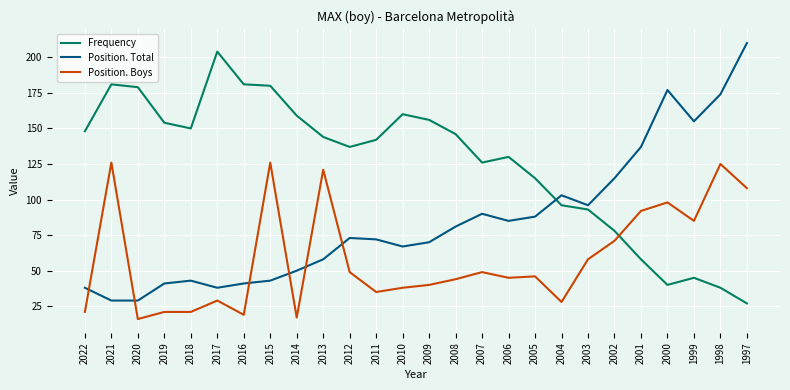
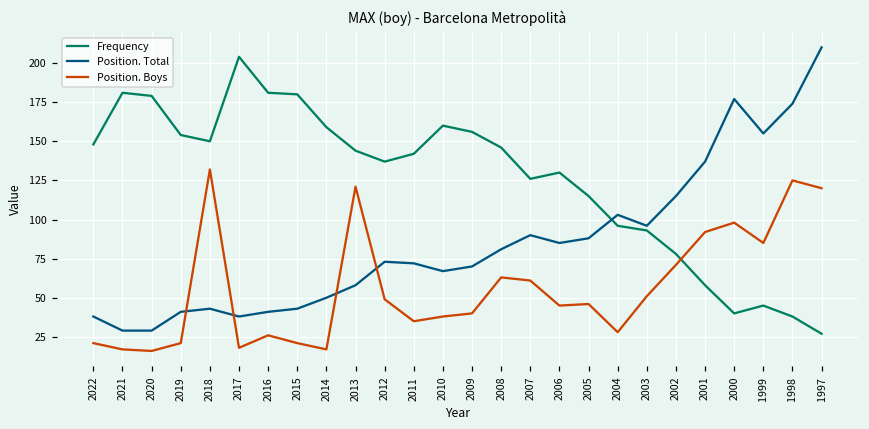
Position. Boys, 2021: 126 -> 17
Position. Boys, 2018: 21 -> 132
Position. Boys, 2017: 29 -> 18
Position. Boys, 2016: 19 -> 26
Position. Boys, 2015: 126 -> 21
Position. Boys, 2008: 44 -> 63
Position. Boys, 2007: 49 -> 61
Position. Boys, 2003: 58 -> 51
Position. Boys, 1997: 108 -> 120
